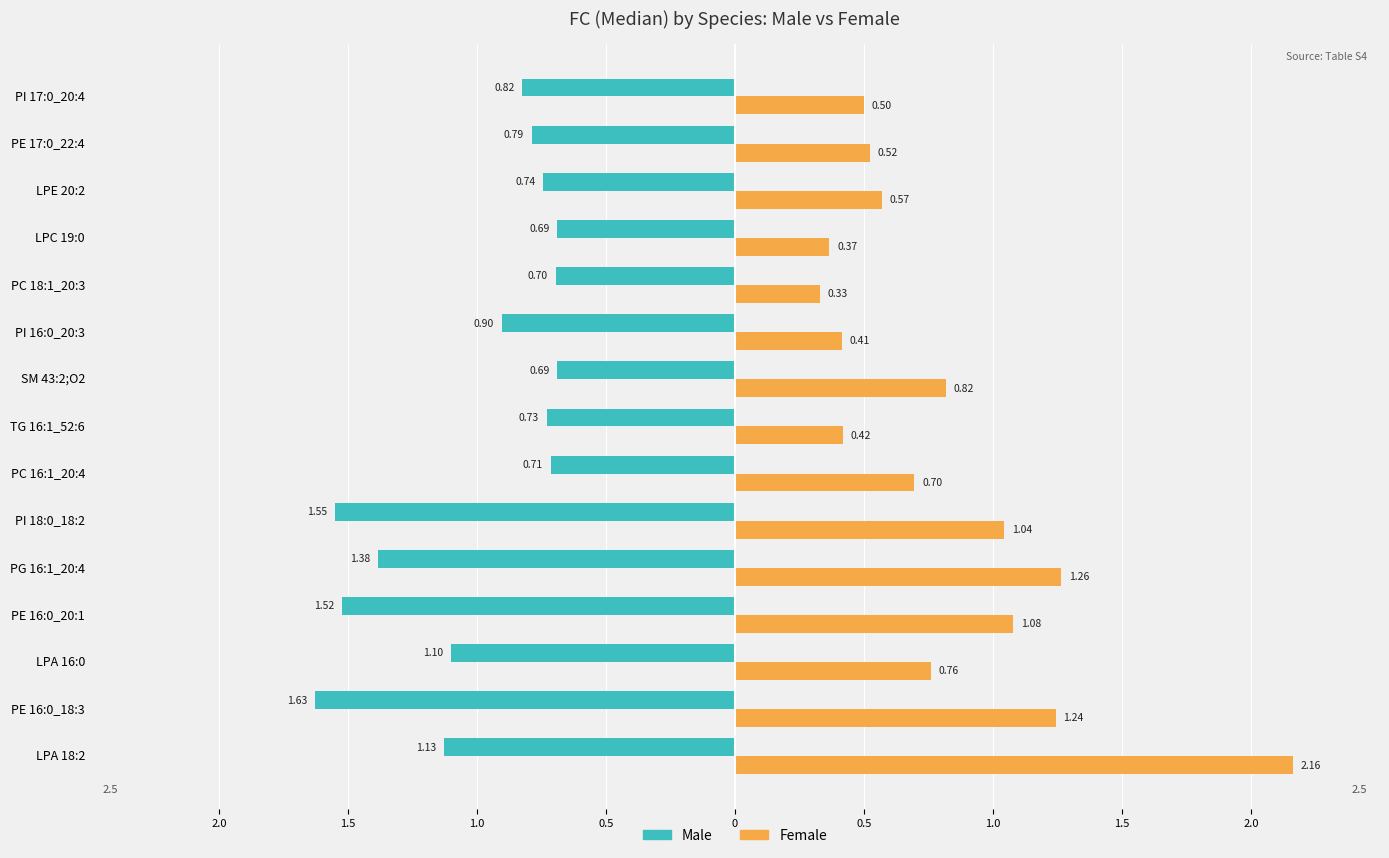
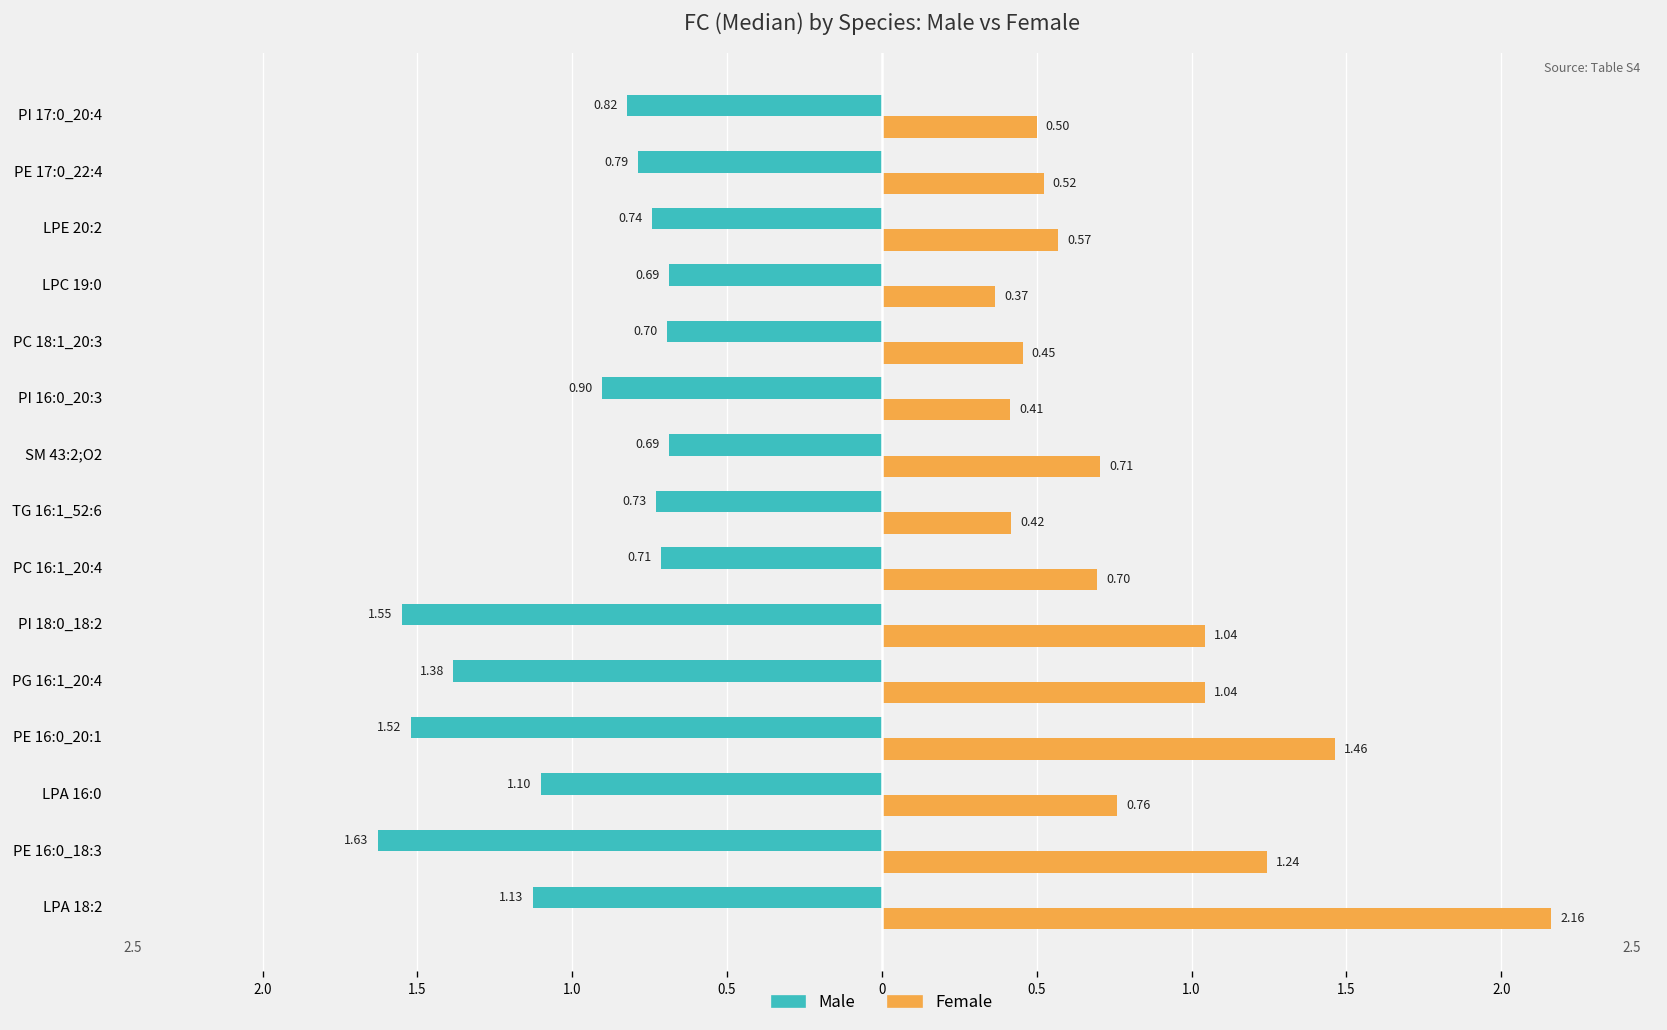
Female, PC 18:1_20:3: 0.33 -> 0.45
Female, SM 43:2;O2: 0.82 -> 0.71
Female, PG 16:1_20:4: 1.26 -> 1.04
Female, PE 16:0_20:1: 1.08 -> 1.46
